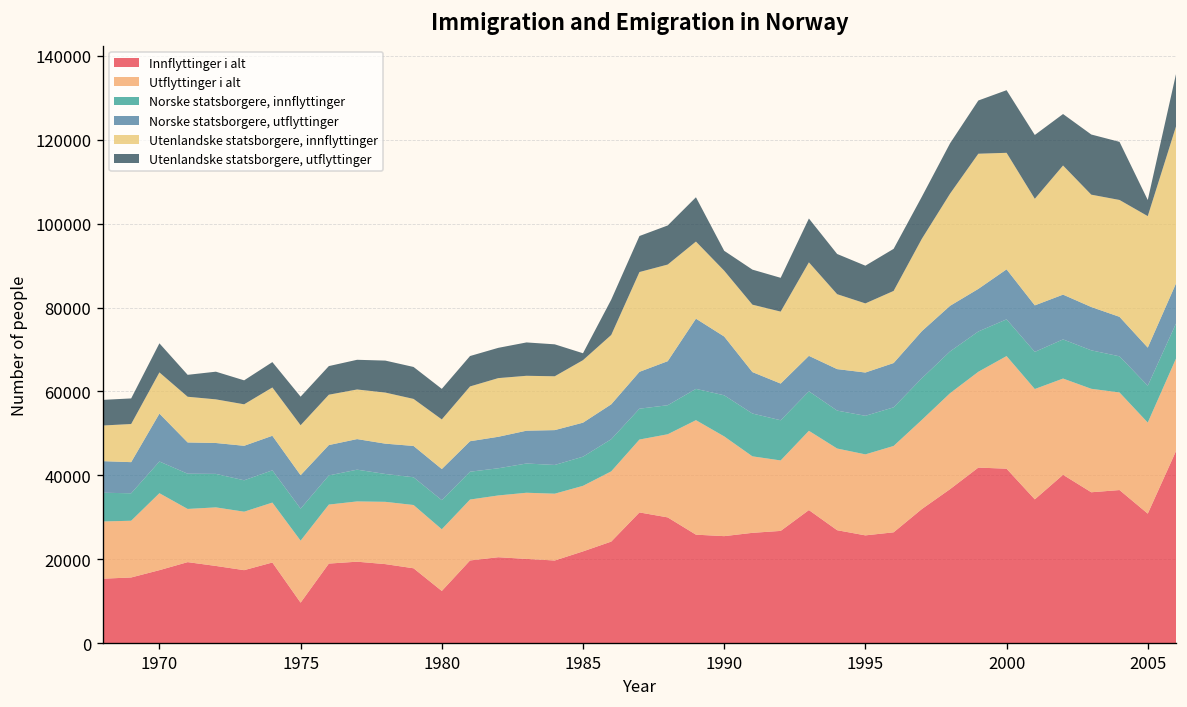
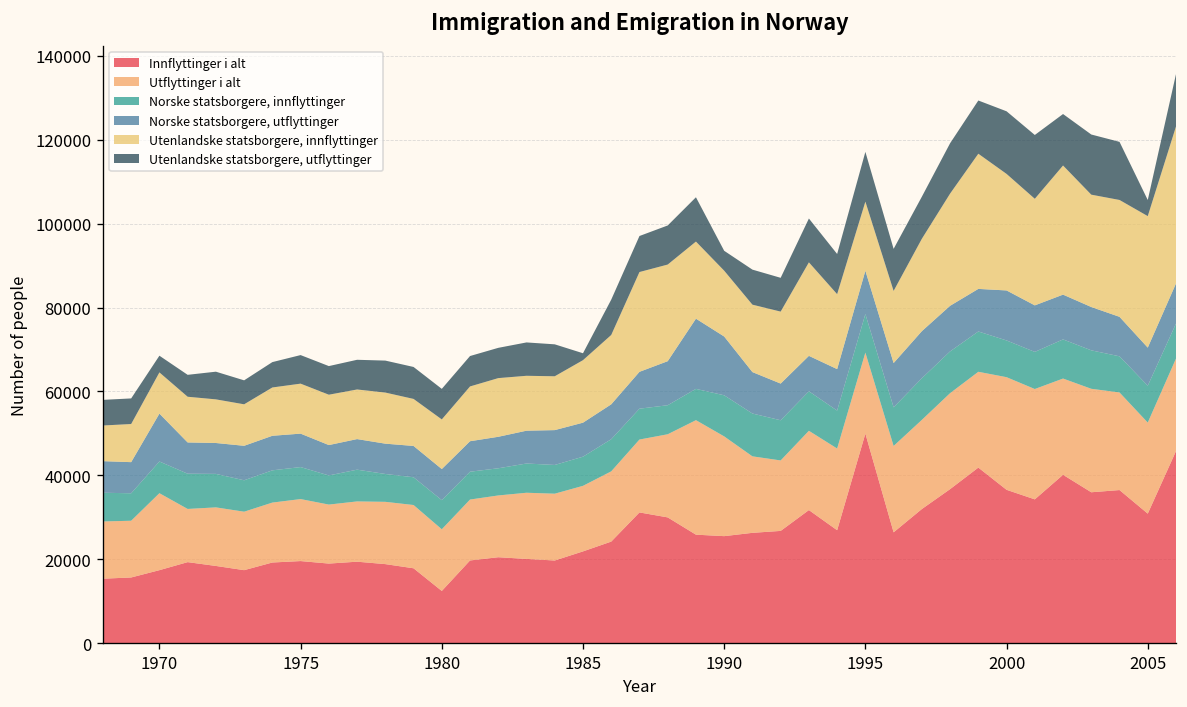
Utenlandske statsborgere, utflyttinger, 1970: 7000 -> 4000
Innflyttinger i alt, 1975: 10000 -> 20000
Innflyttinger i alt, 1995: 26000 -> 50000
Utenlandske statsborgere, utflyttinger, 1995: 9000 -> 12000
Innflyttinger i alt, 2000: 42000 -> 37000
